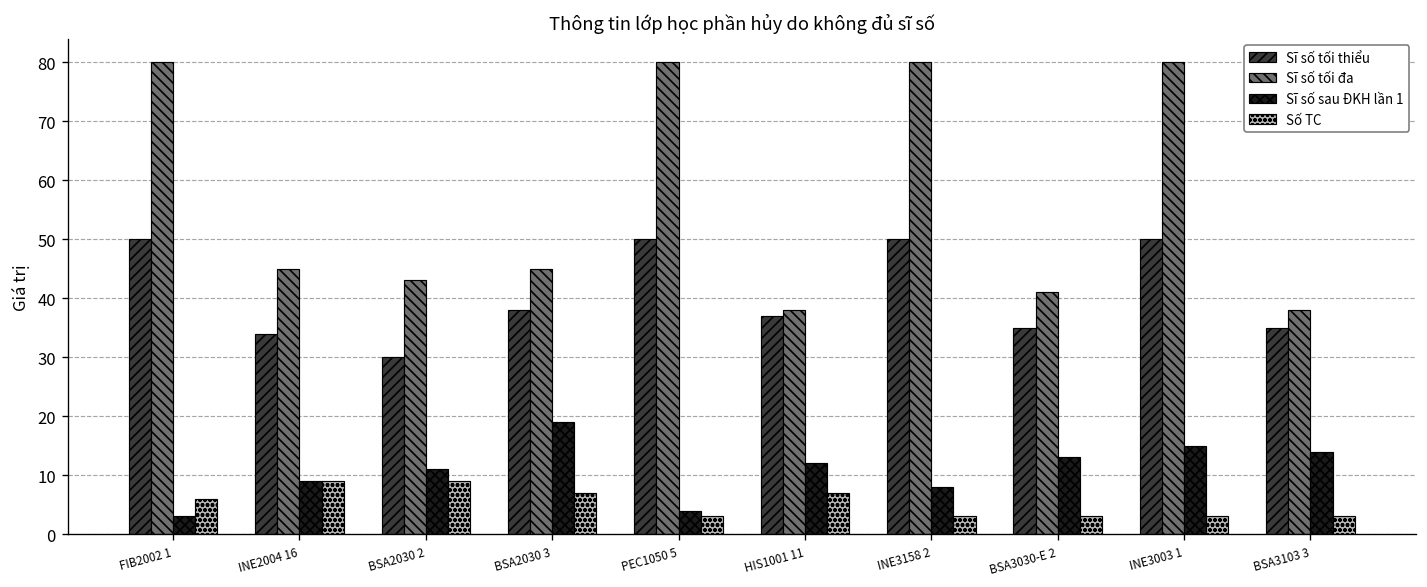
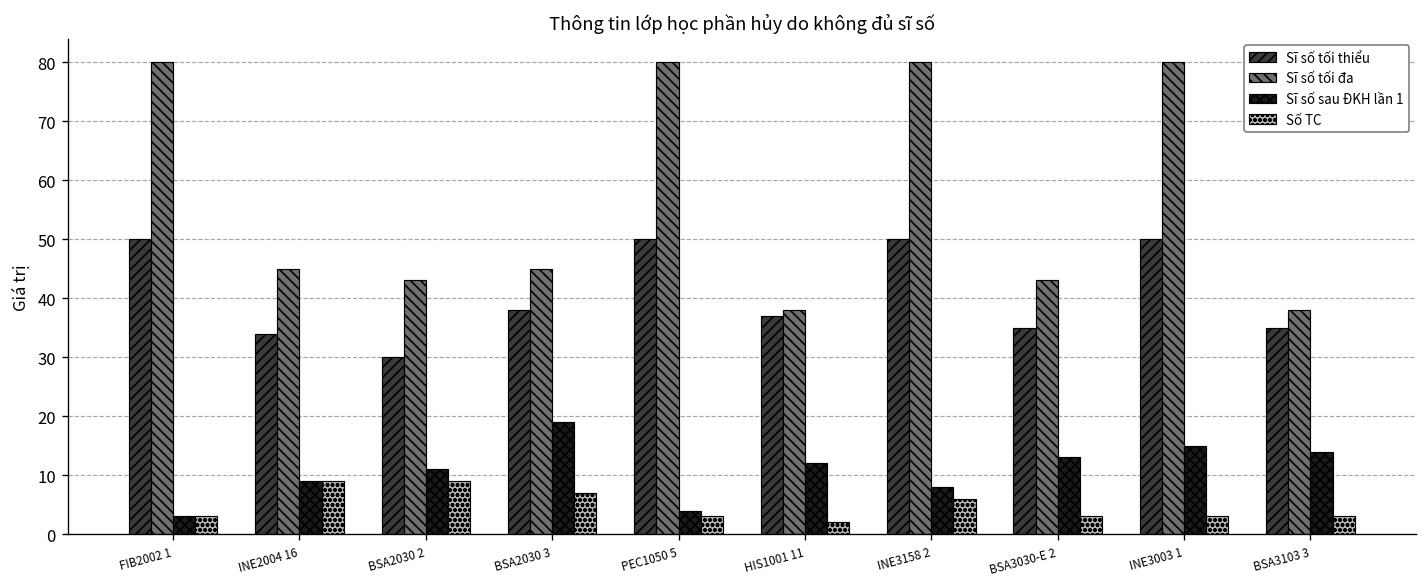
Số TC, FIB2002 1: 6 -> 3
Số TC, HIS1001 11: 7 -> 2
Số TC, INE3158 2: 3 -> 6
Sĩ số tối đa, BSA3030-E 2: 41 -> 43
